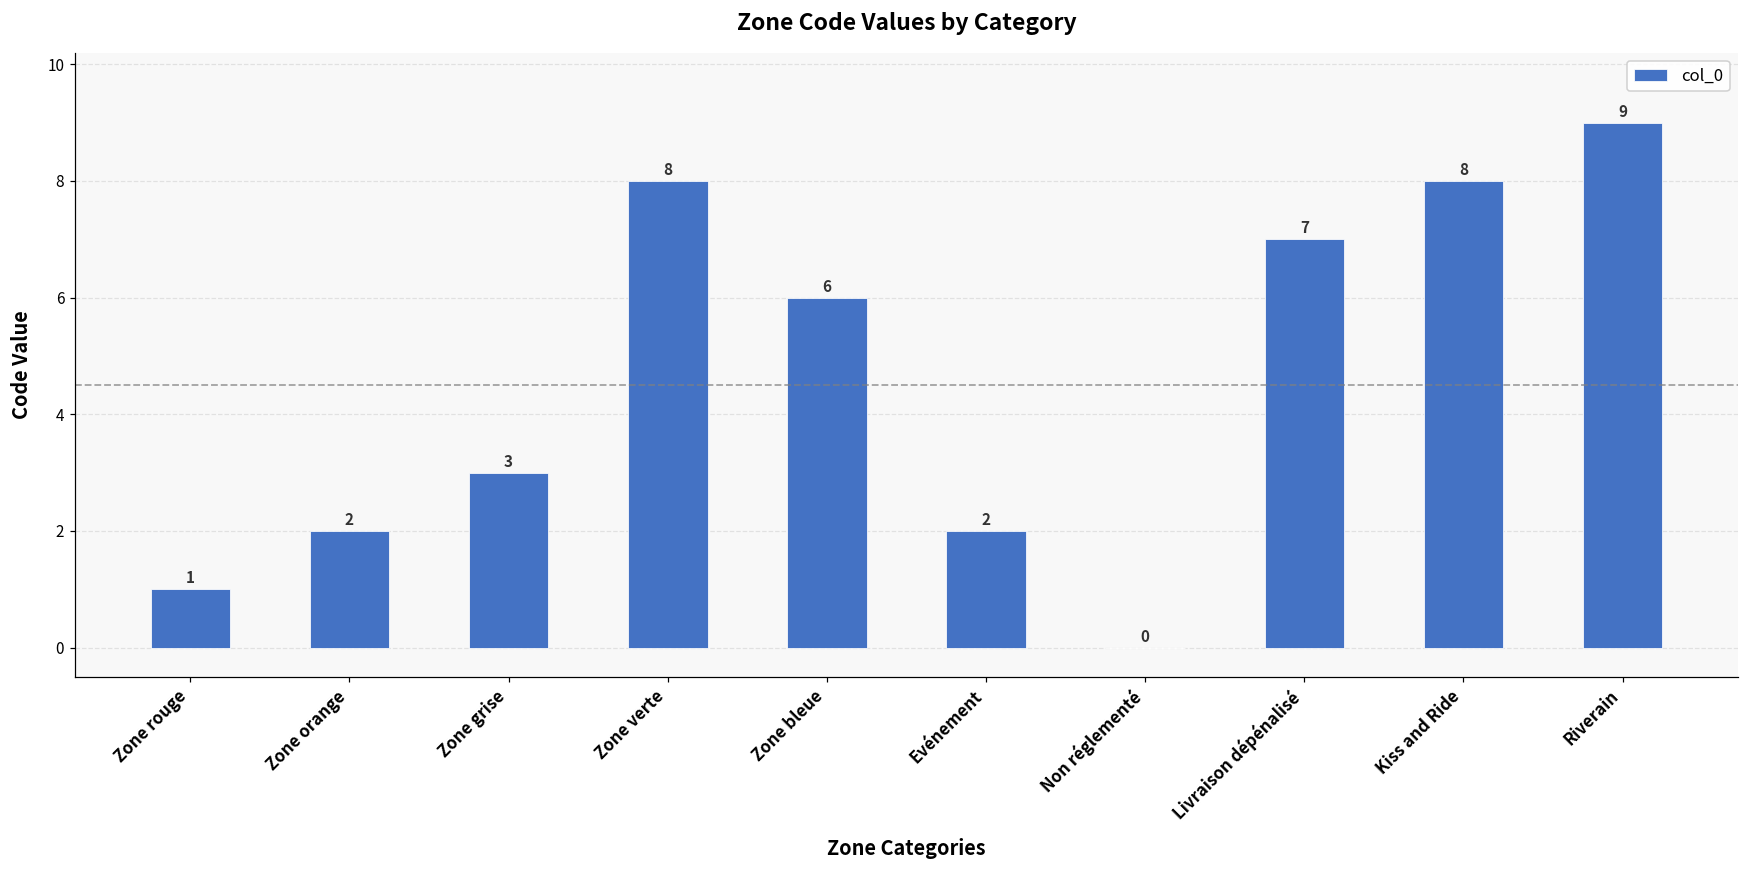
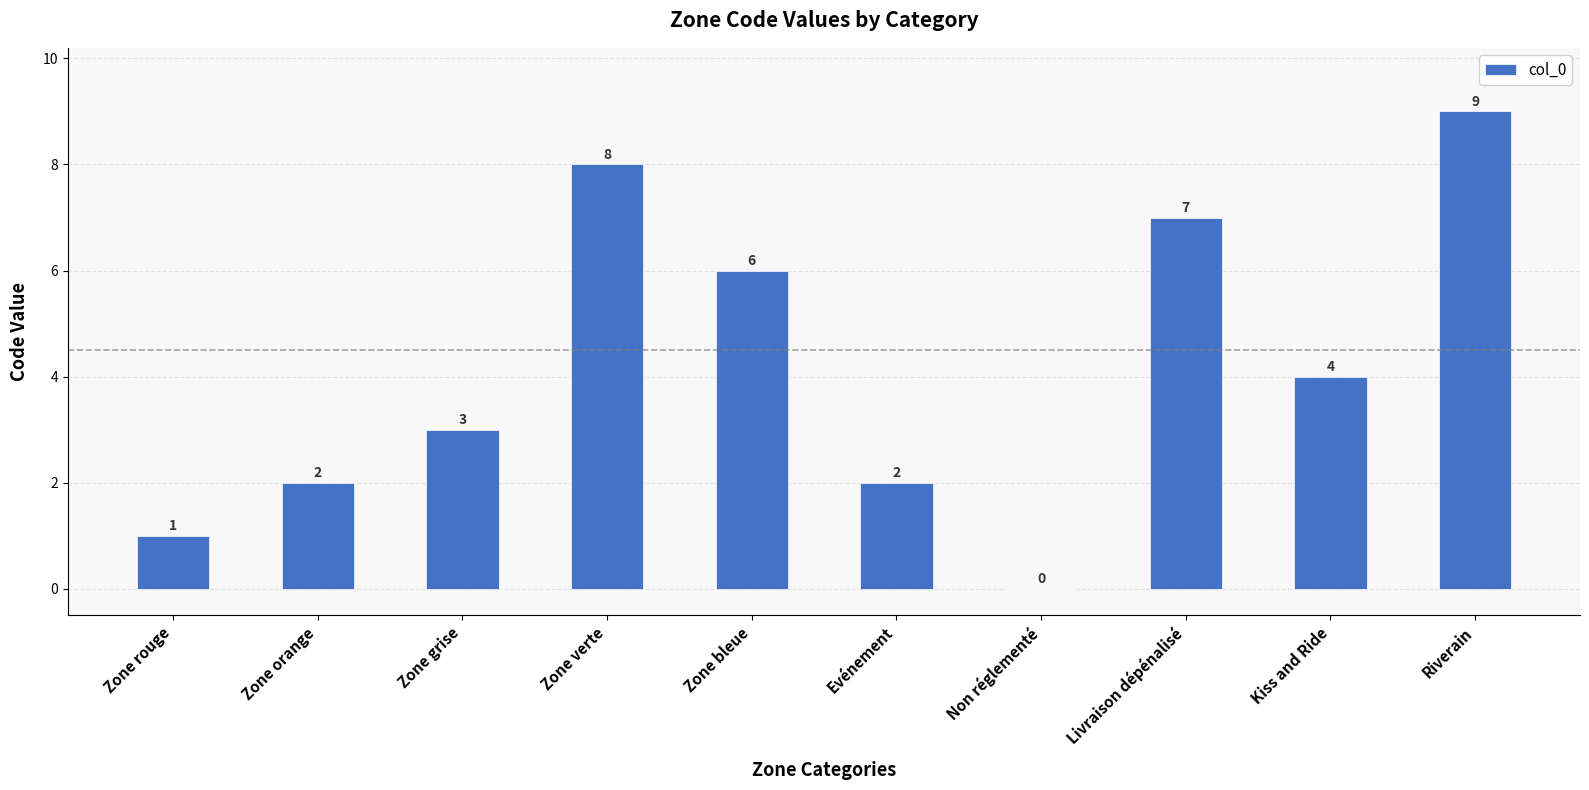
Kiss and Ride: 8 -> 4
